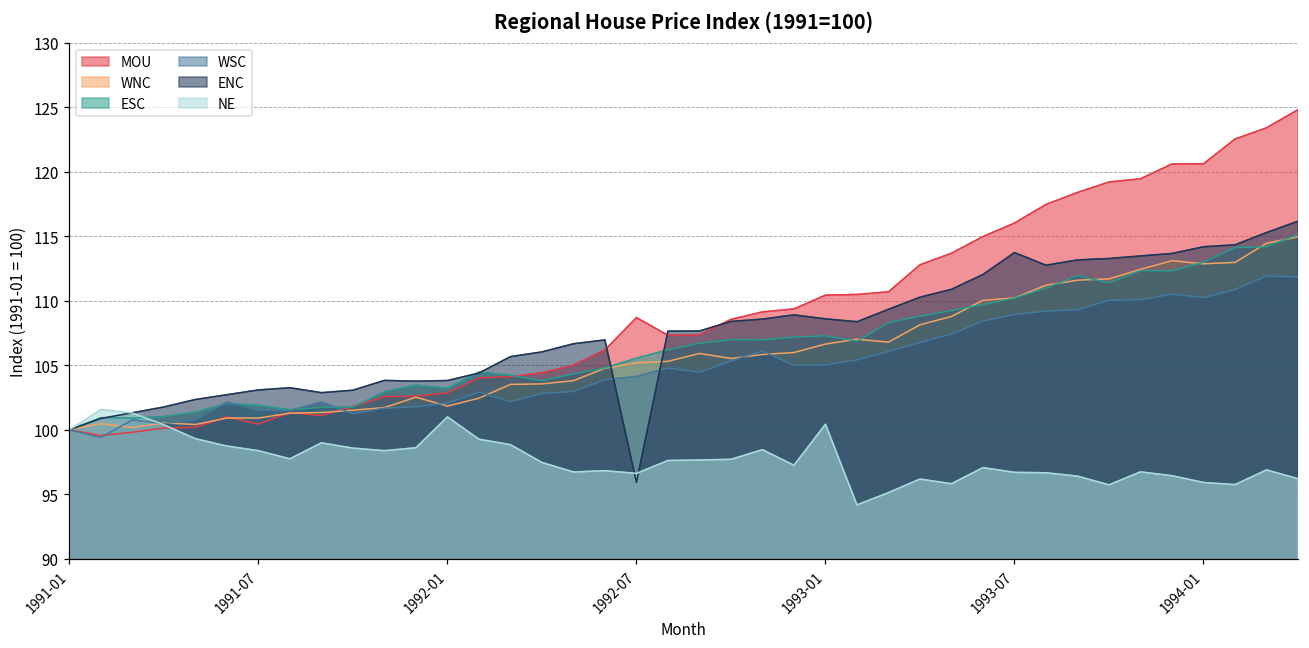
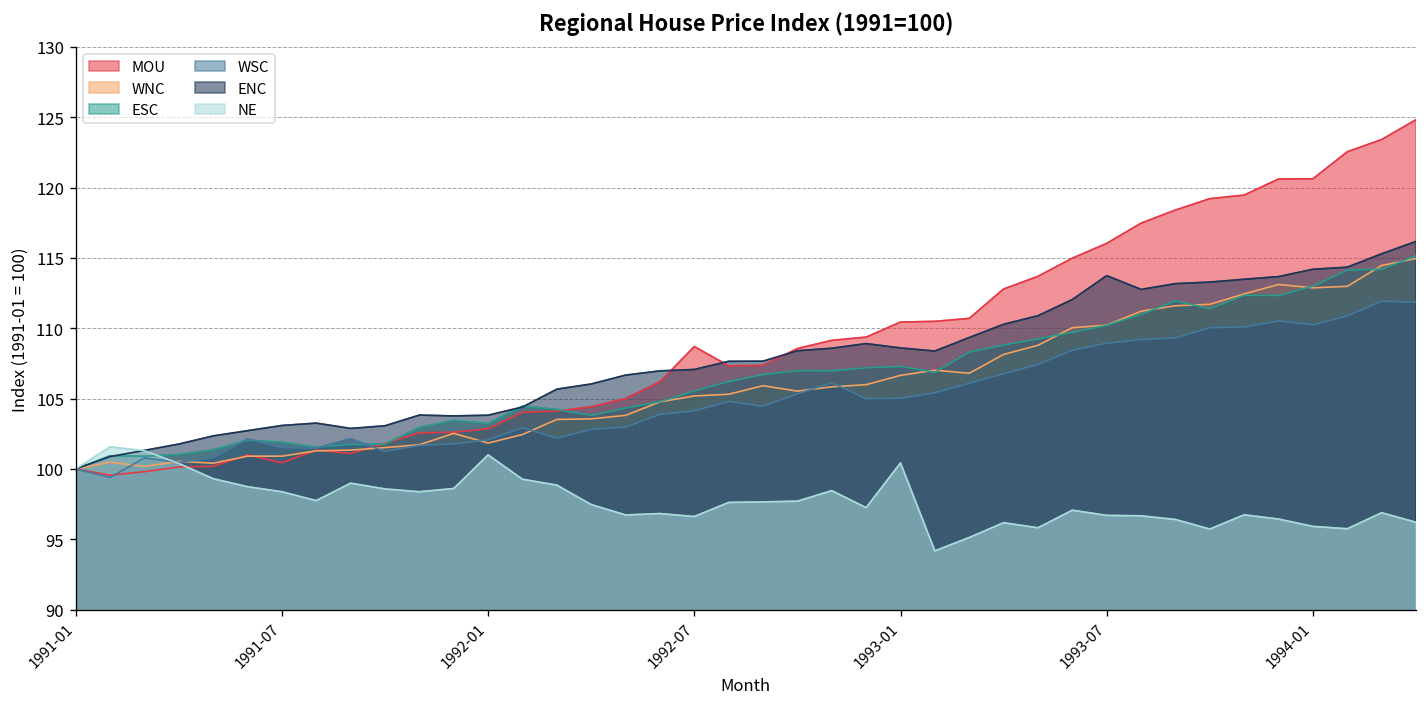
ENC, 1992-07: 95.9 -> 107.1
